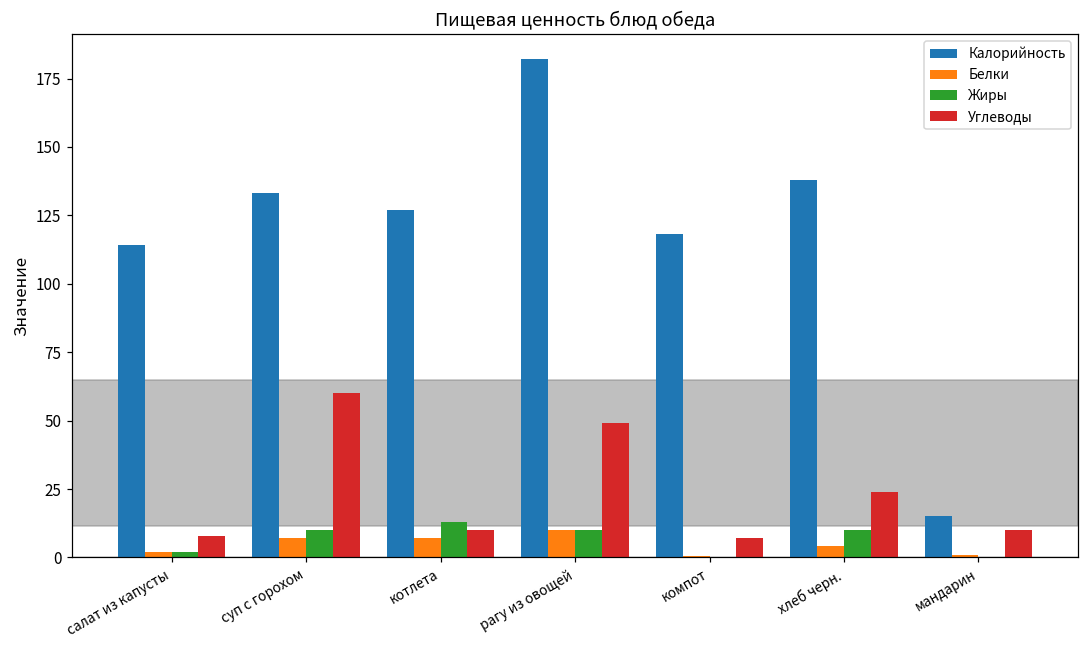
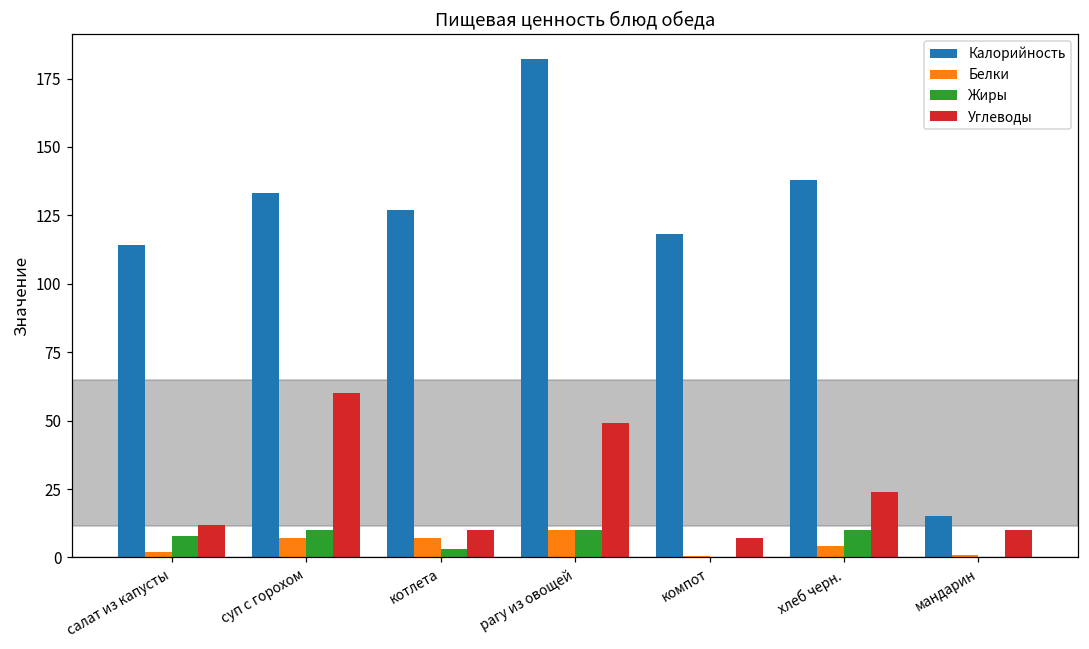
Жиры, салат из капусты: 2 -> 8
Углеводы, салат из капусты: 8 -> 12
Жиры, котлета: 13 -> 3
